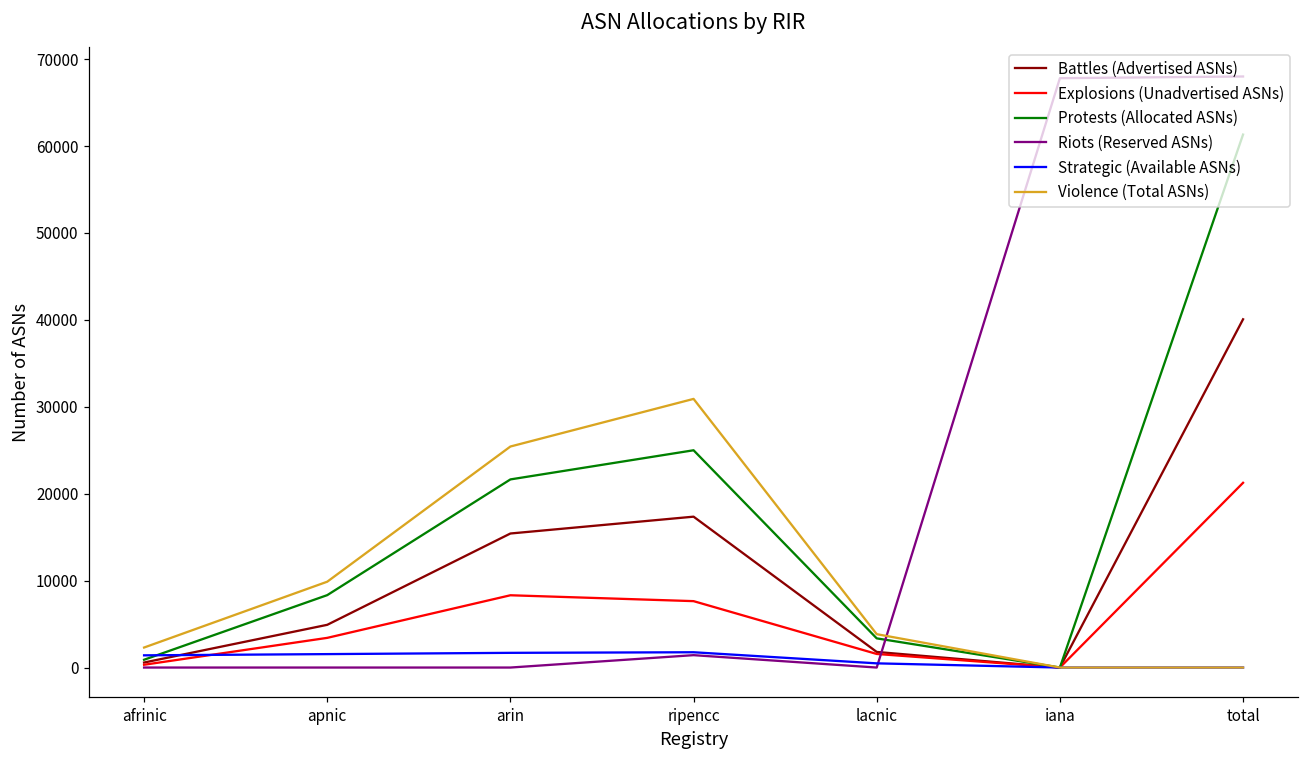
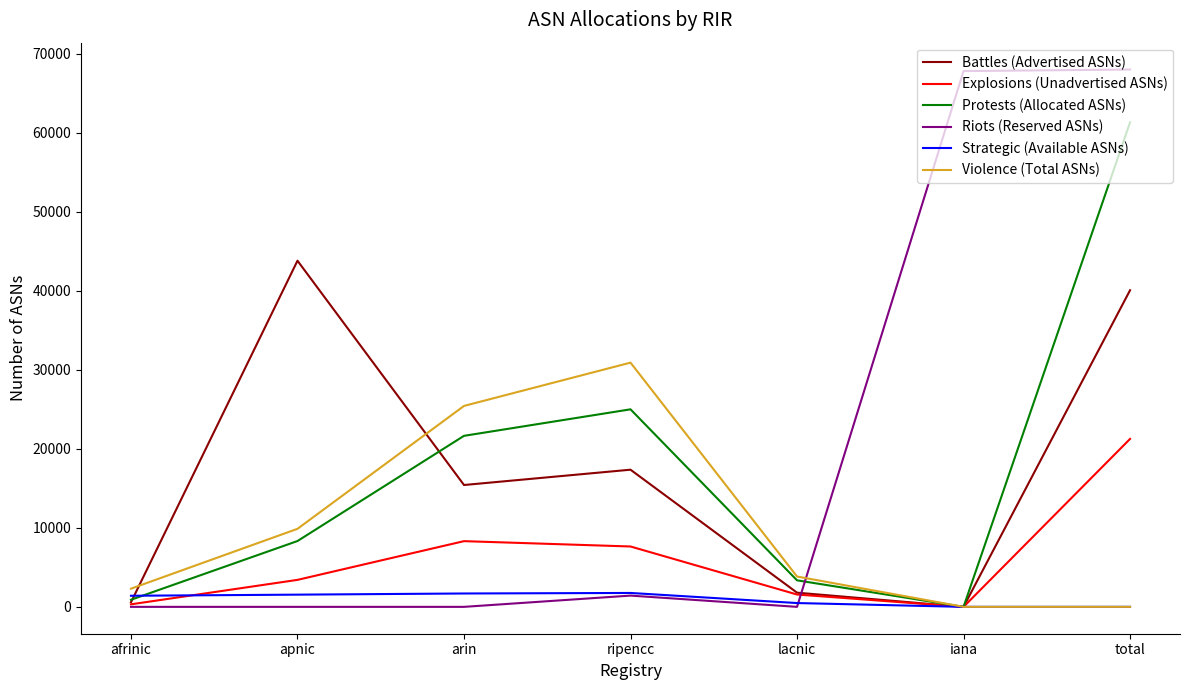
Battles (Advertised ASNs), apnic: 5000 -> 44000
